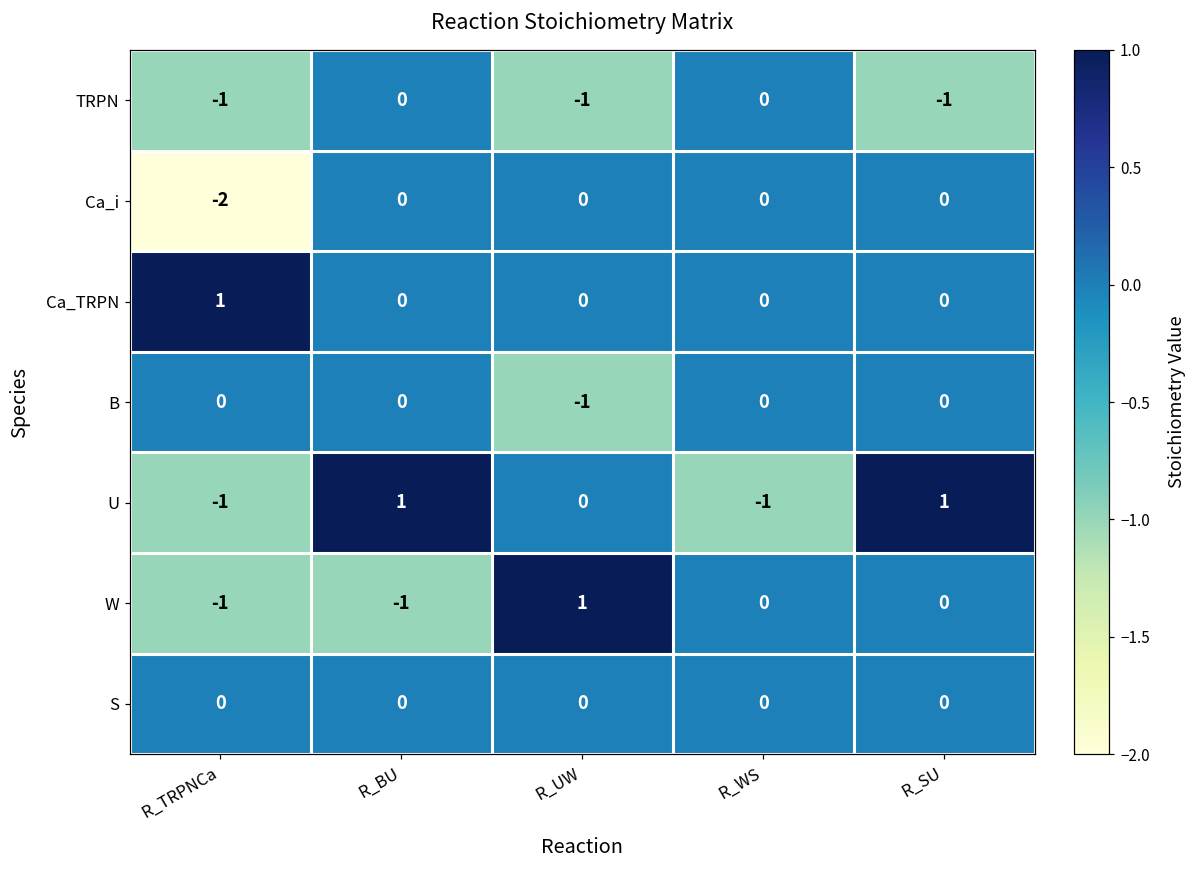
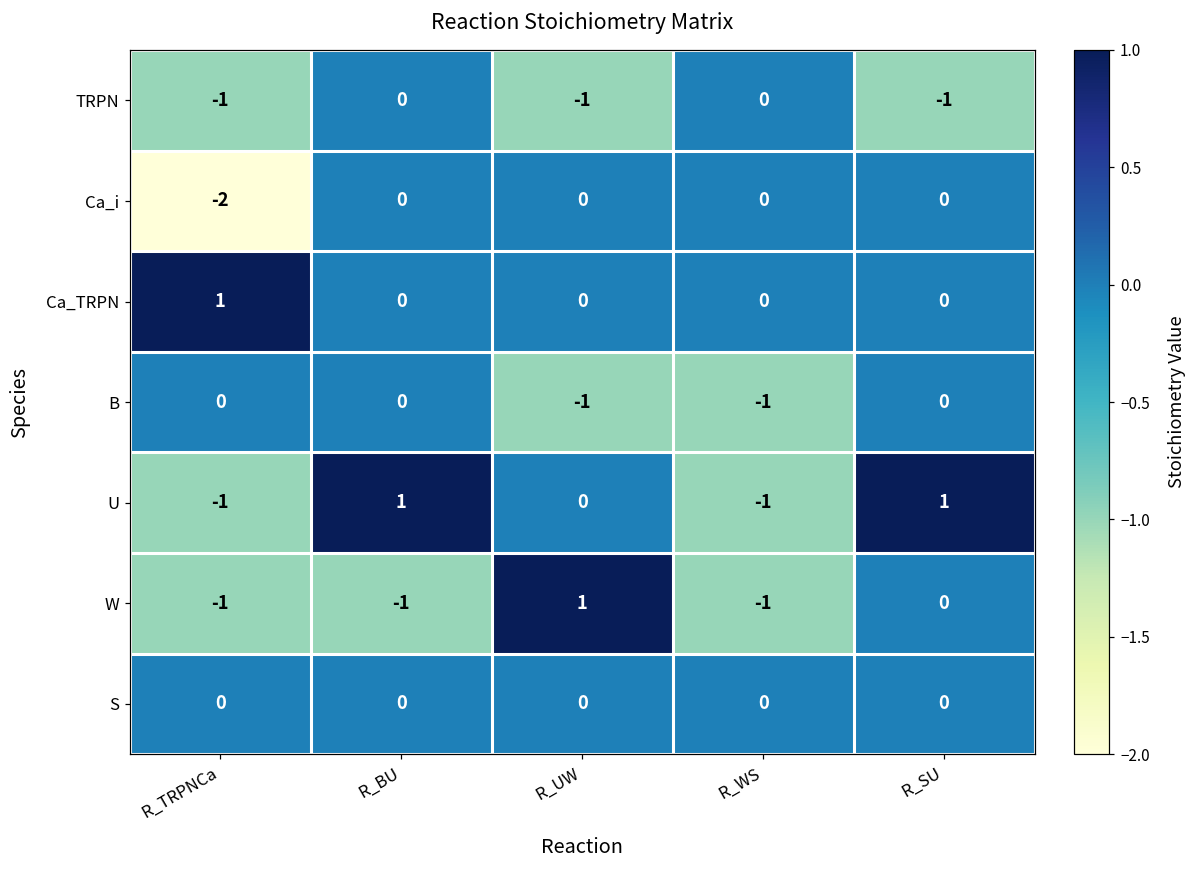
B, R_WS: 0 -> -1
W, R_WS: 0 -> -1
